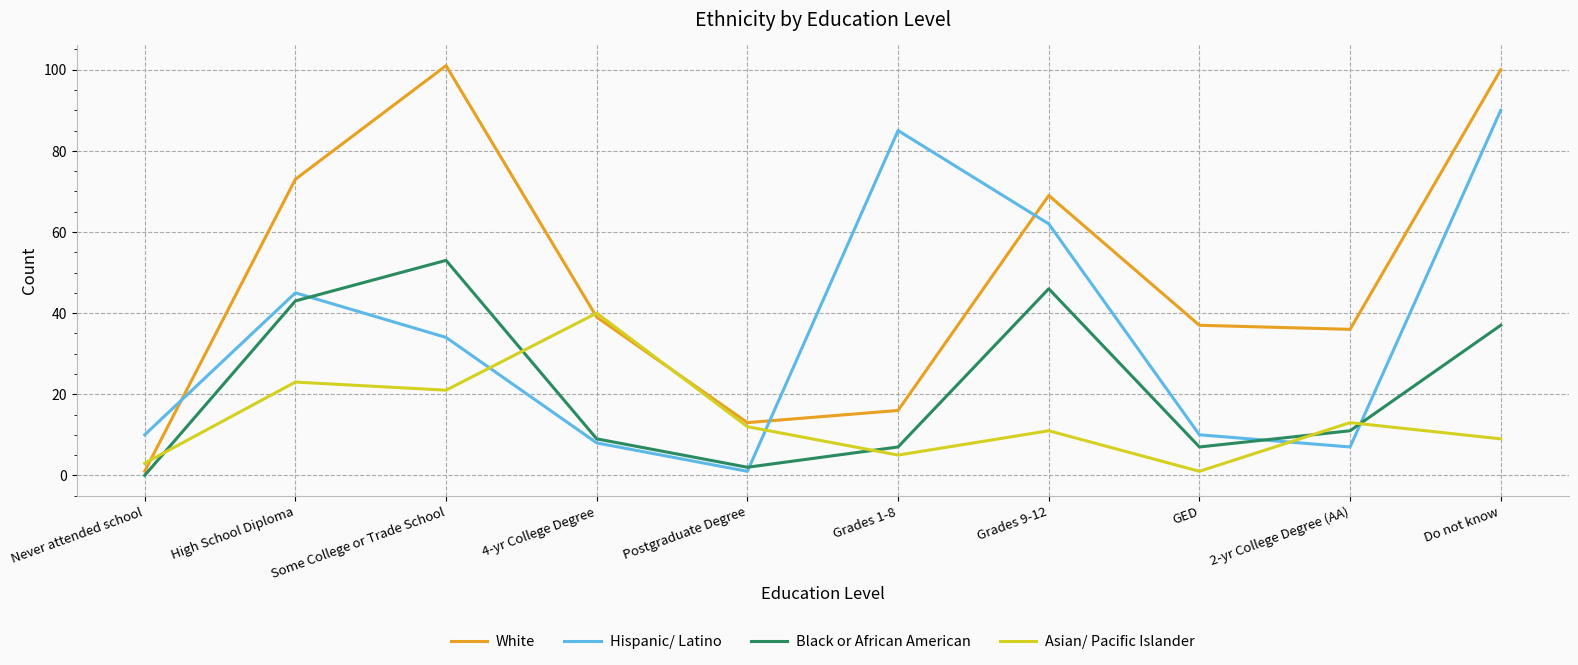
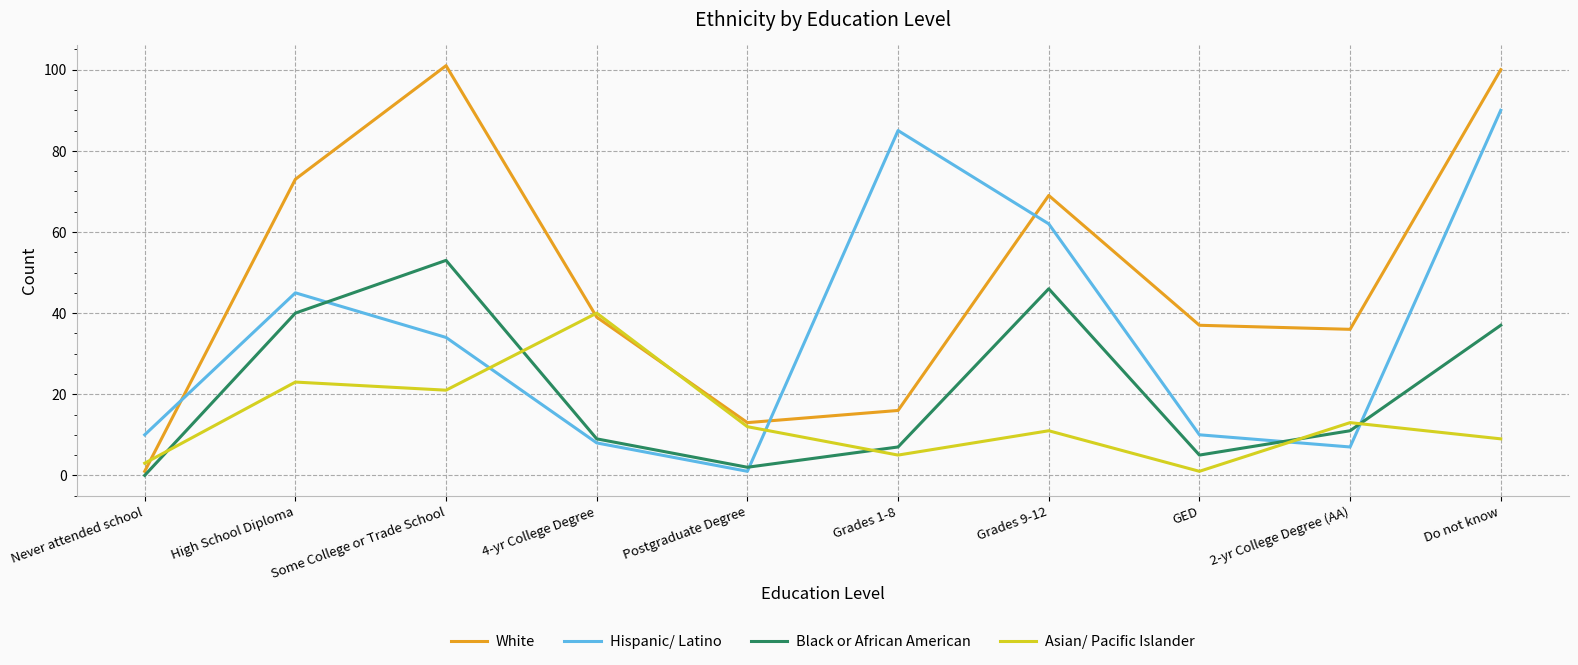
Black or African American, High School Diploma: 43 -> 40
Black or African American, GED: 7 -> 5
